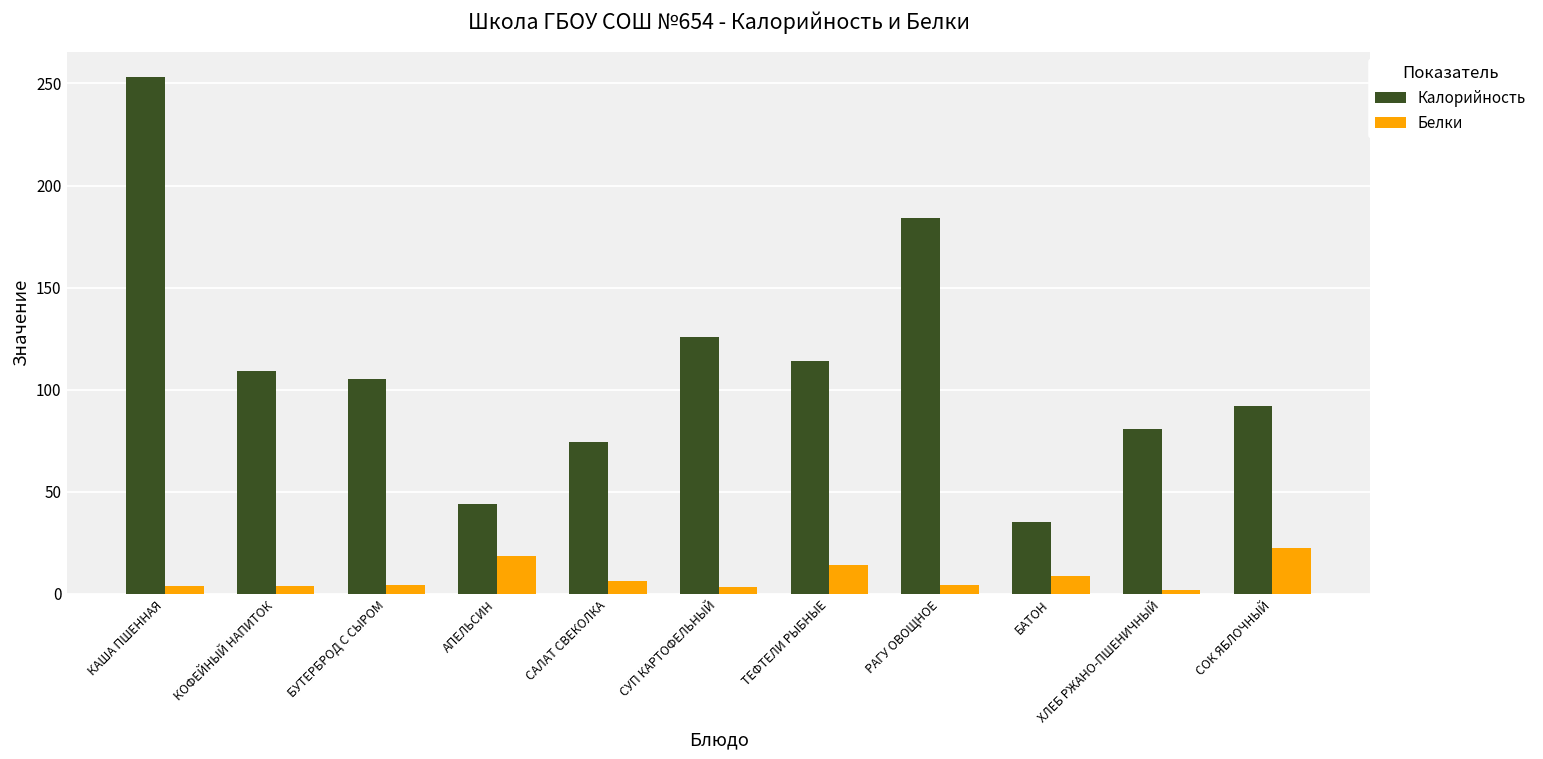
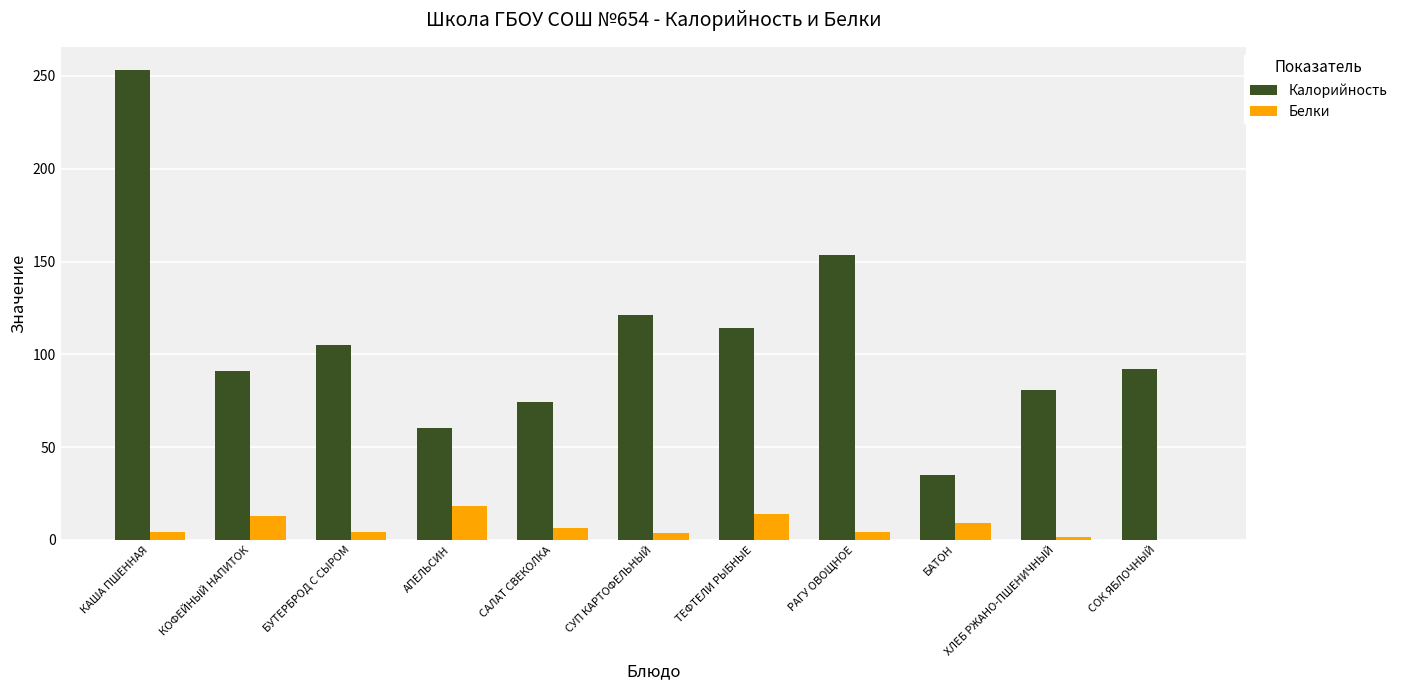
Калорийность, КОФЕЙНЫЙ НАПИТОК: 109 -> 91
Белки, КОФЕЙНЫЙ НАПИТОК: 4 -> 13
Калорийность, АПЕЛЬСИН: 44 -> 60
Калорийность, СУП КАРТОФЕЛЬНЫЙ: 126 -> 121
Калорийность, РАГУ ОВОЩНОЕ: 184 -> 154
Белки, СОК ЯБЛОЧНЫЙ: 23 -> 0
